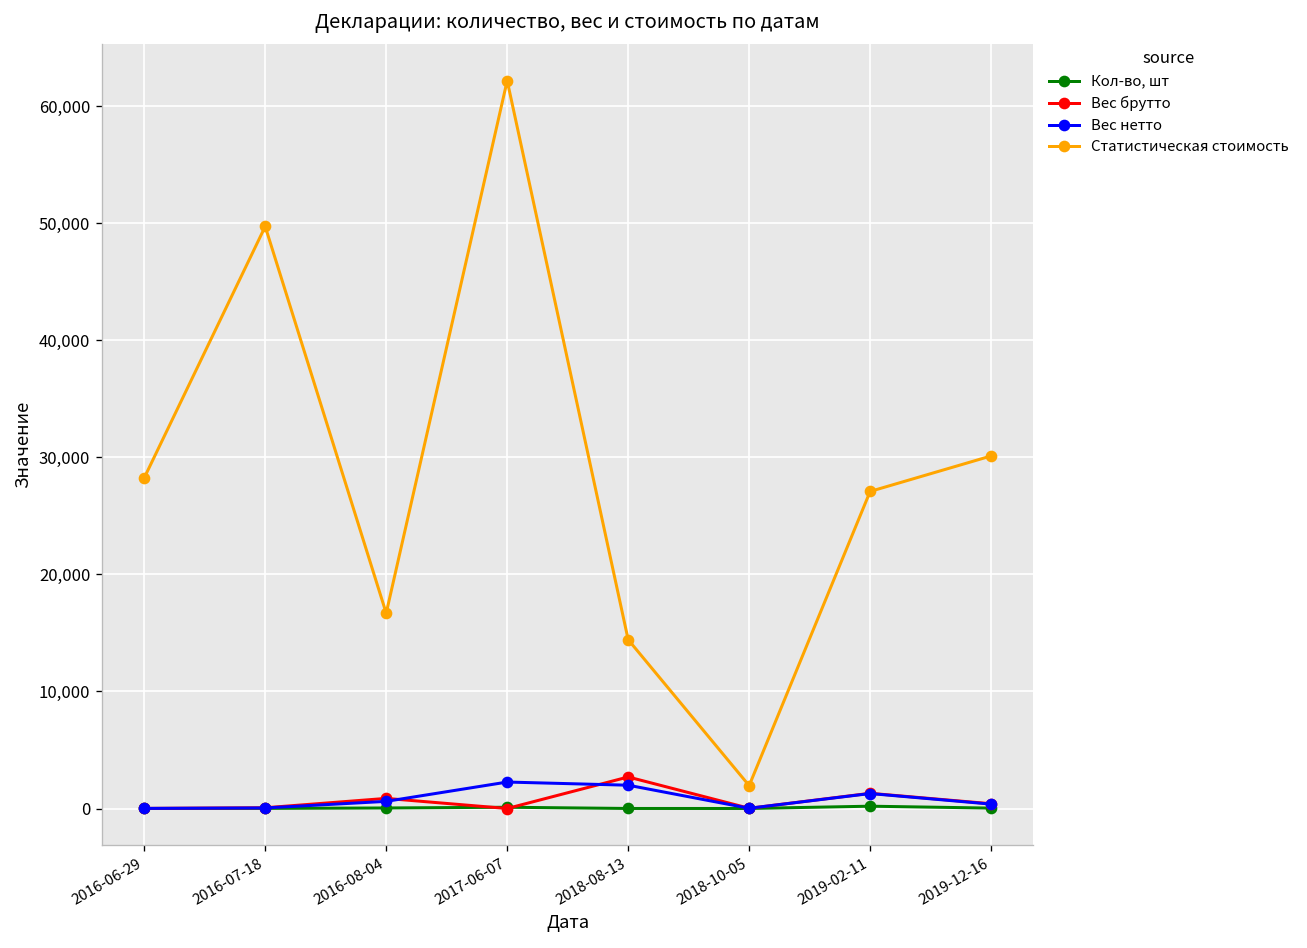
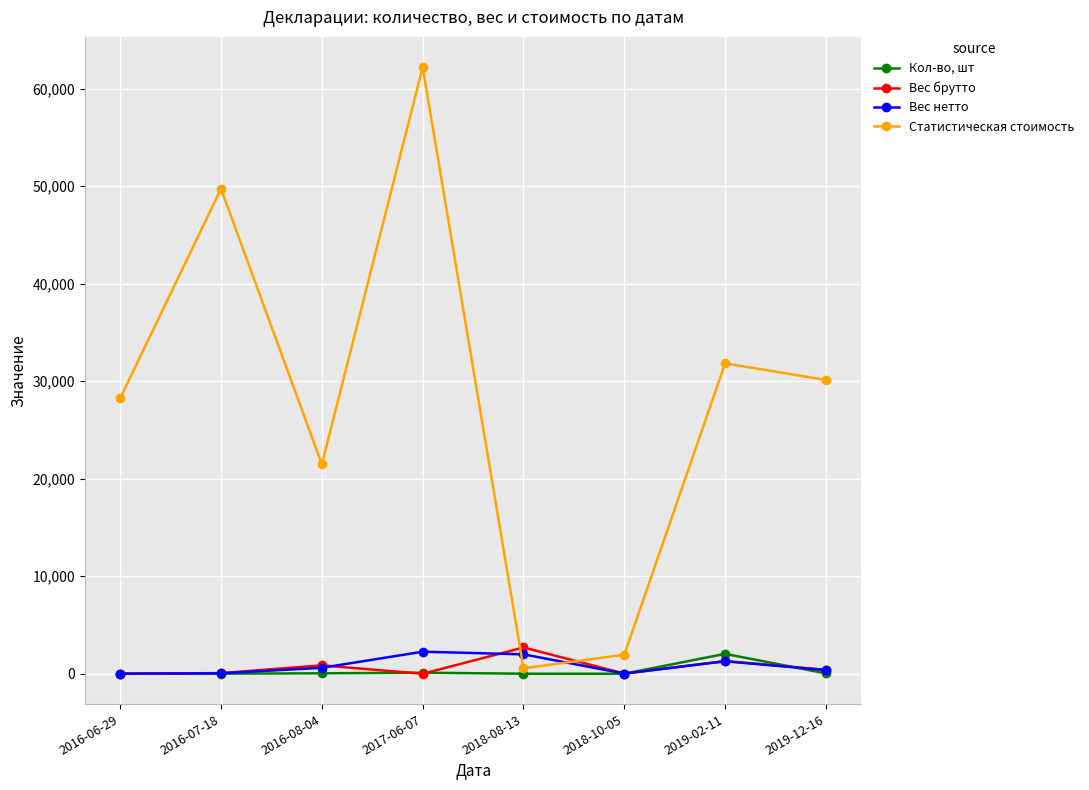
Статистическая стоимость, 2016-08-04: 17,000 -> 21,000
Статистическая стоимость, 2018-08-13: 14,000 -> 1,000
Кол-во, шт, 2019-02-11: 0 -> 2,000
Статистическая стоимость, 2019-02-11: 27,000 -> 32,000
